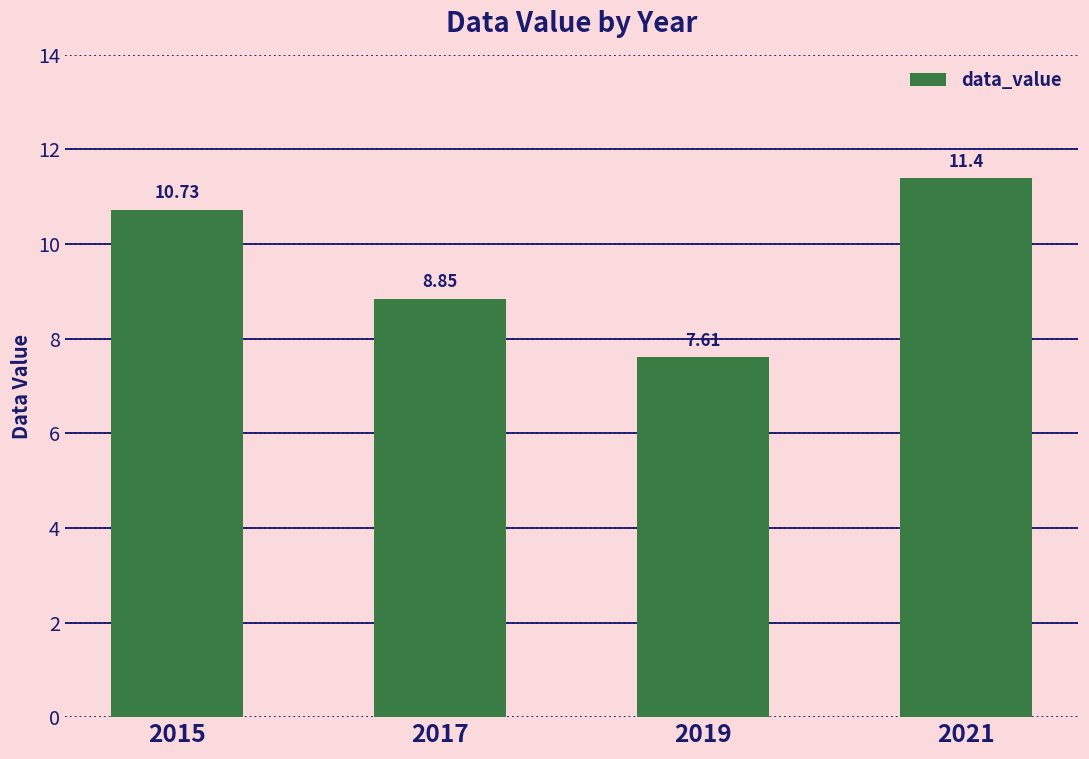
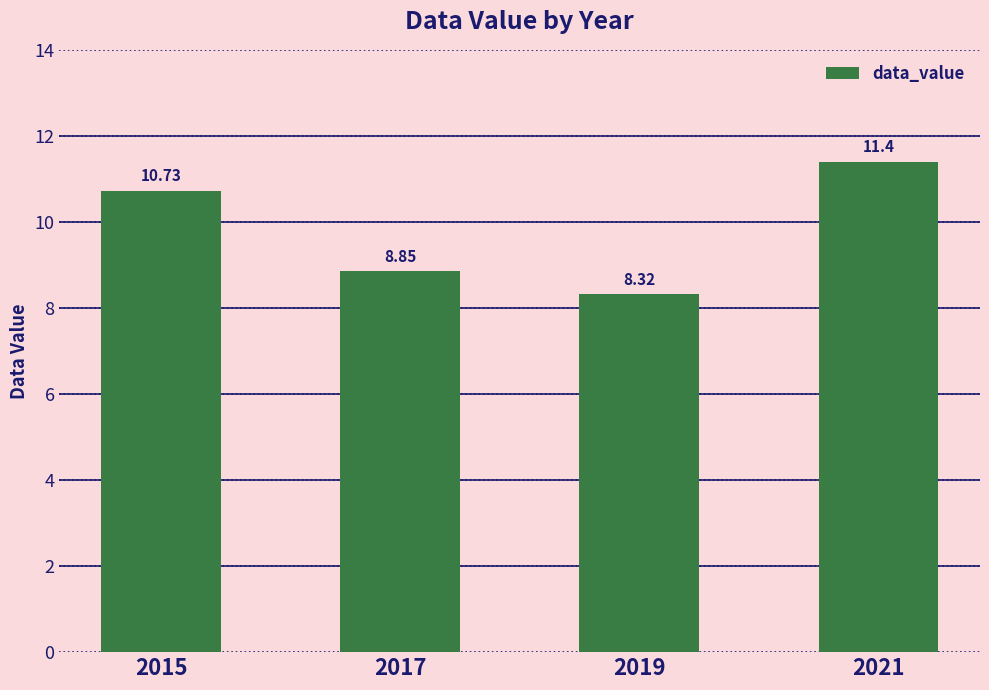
2019: 7.61 -> 8.32
